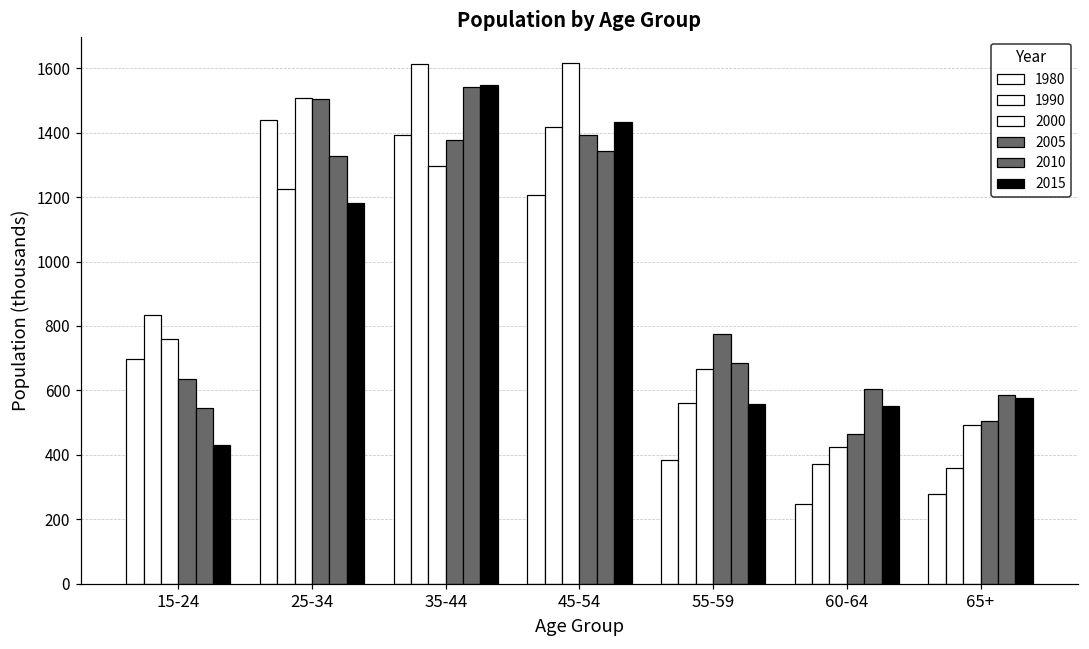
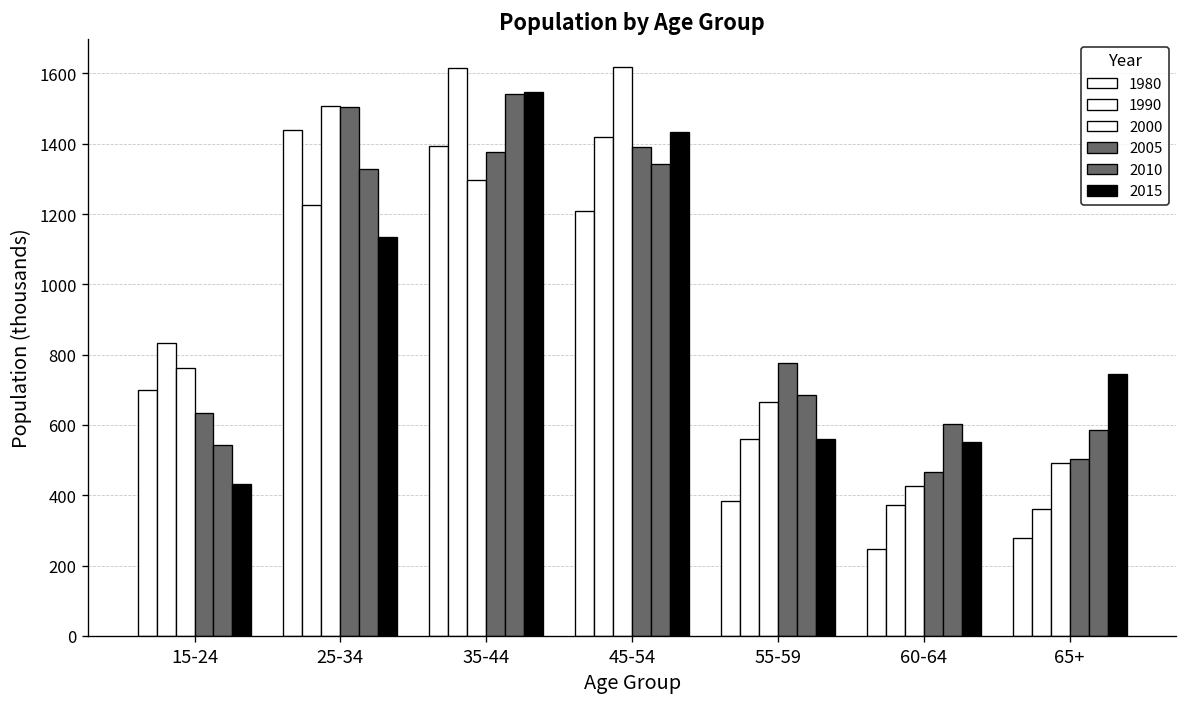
2015, 25-34: 1180 -> 1140
2015, 65+: 580 -> 740
